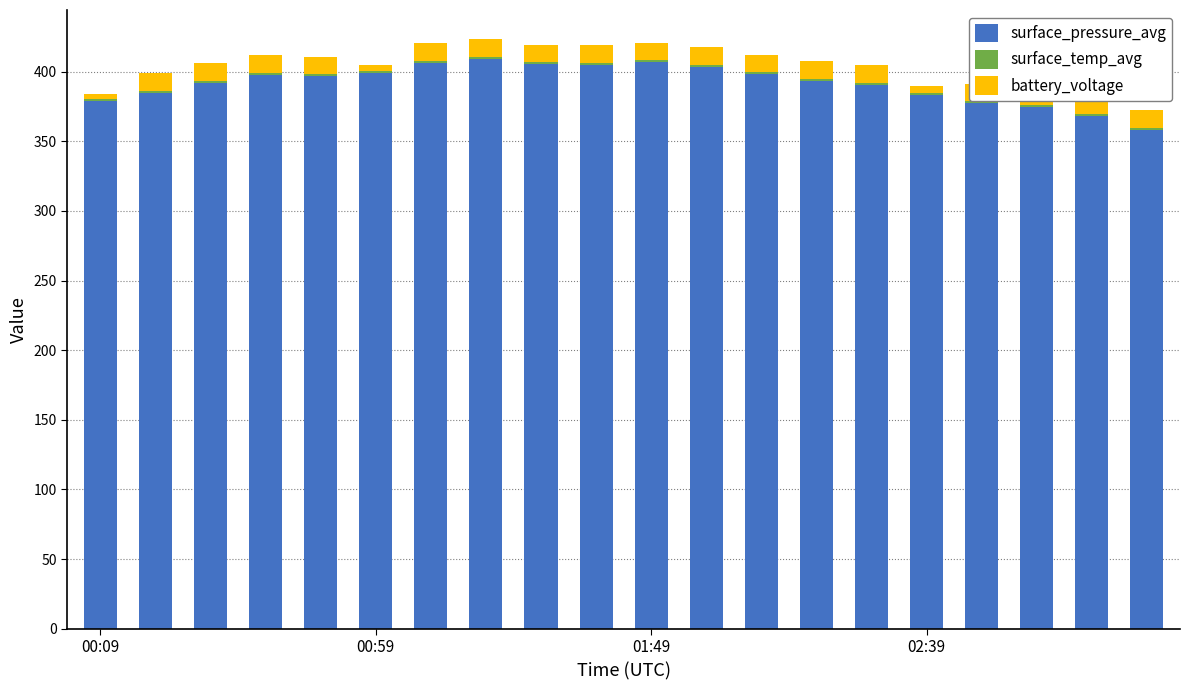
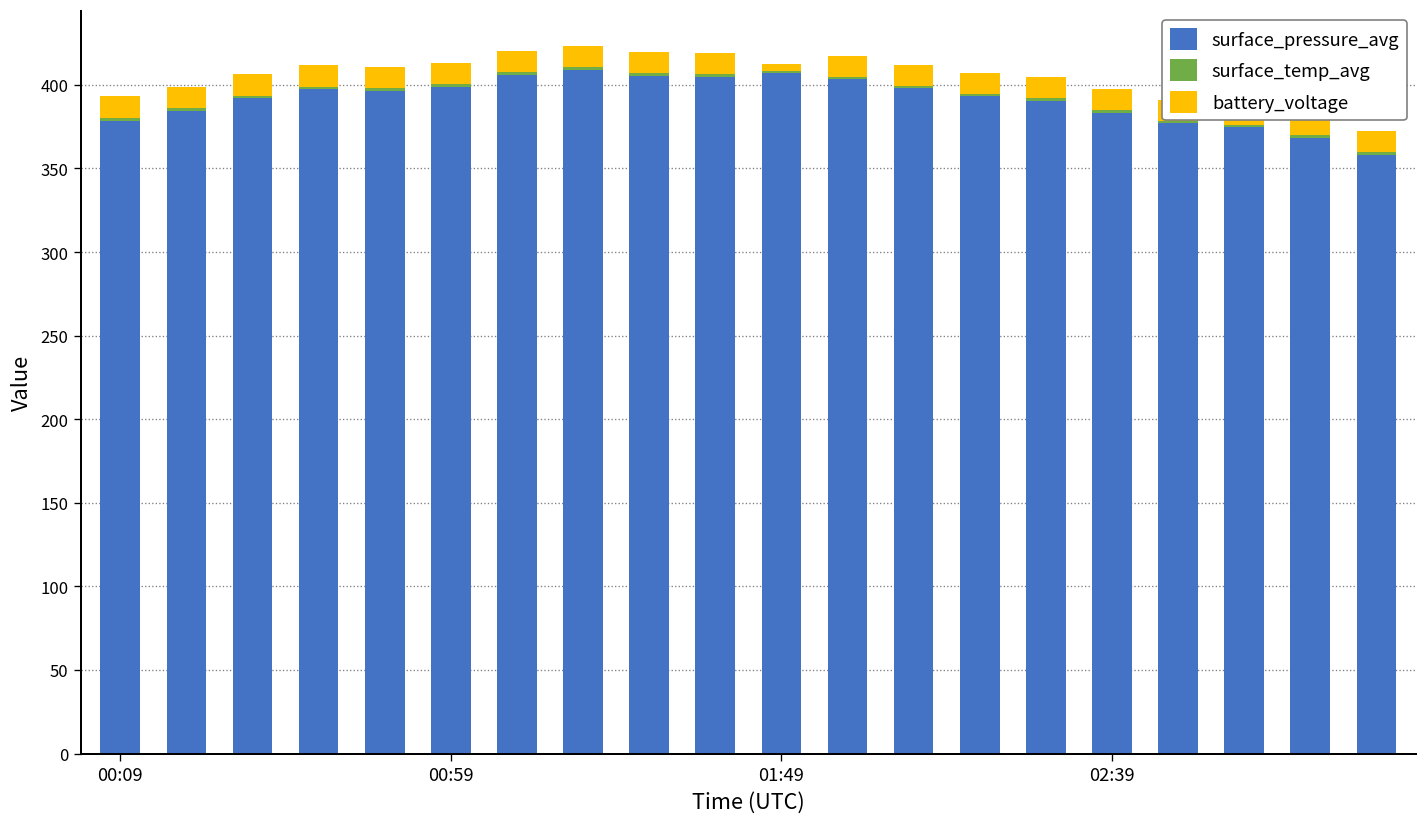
battery_voltage, 00:09: 4 -> 13
battery_voltage, 00:59: 4 -> 13
battery_voltage, 01:49: 13 -> 4
battery_voltage, 02:39: 5 -> 13
